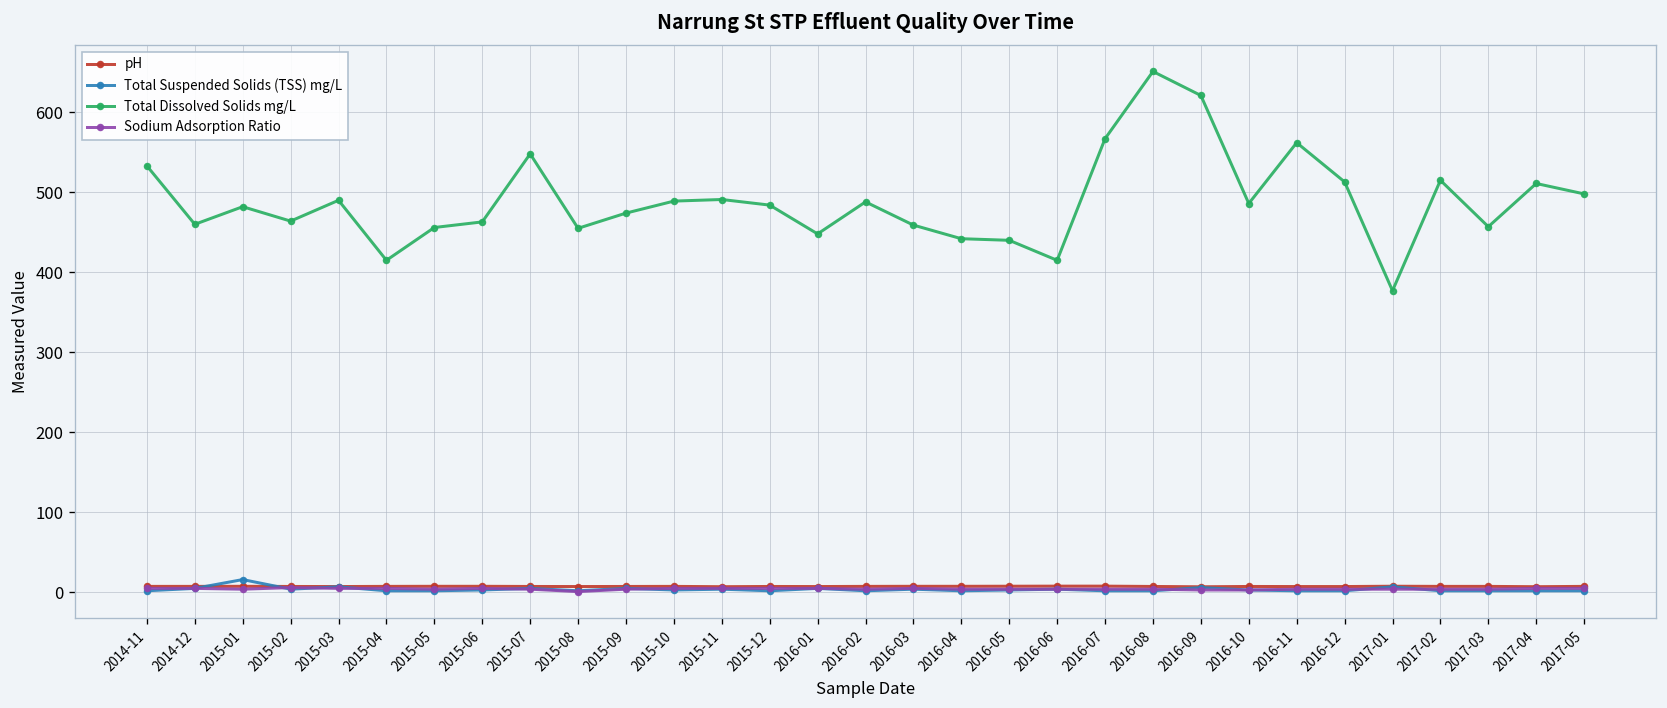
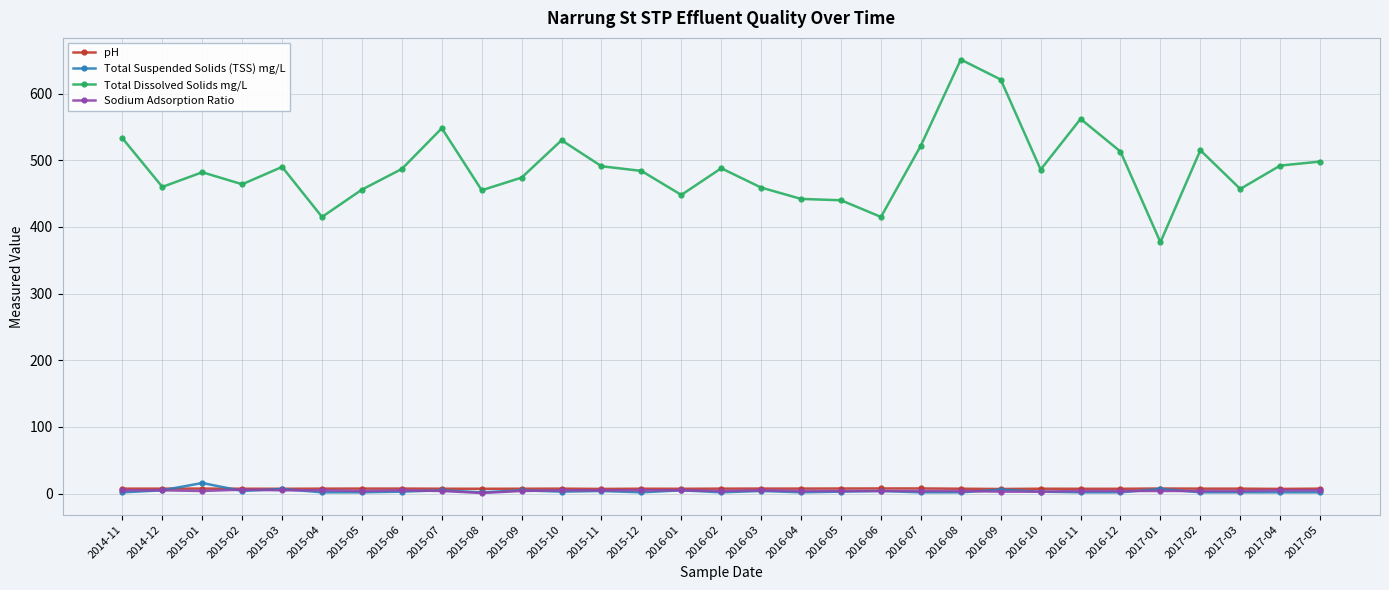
Total Dissolved Solids mg/L, 2015-06: 460 -> 490
Total Dissolved Solids mg/L, 2015-10: 490 -> 530
Total Dissolved Solids mg/L, 2016-07: 570 -> 520
Total Dissolved Solids mg/L, 2017-04: 510 -> 490
